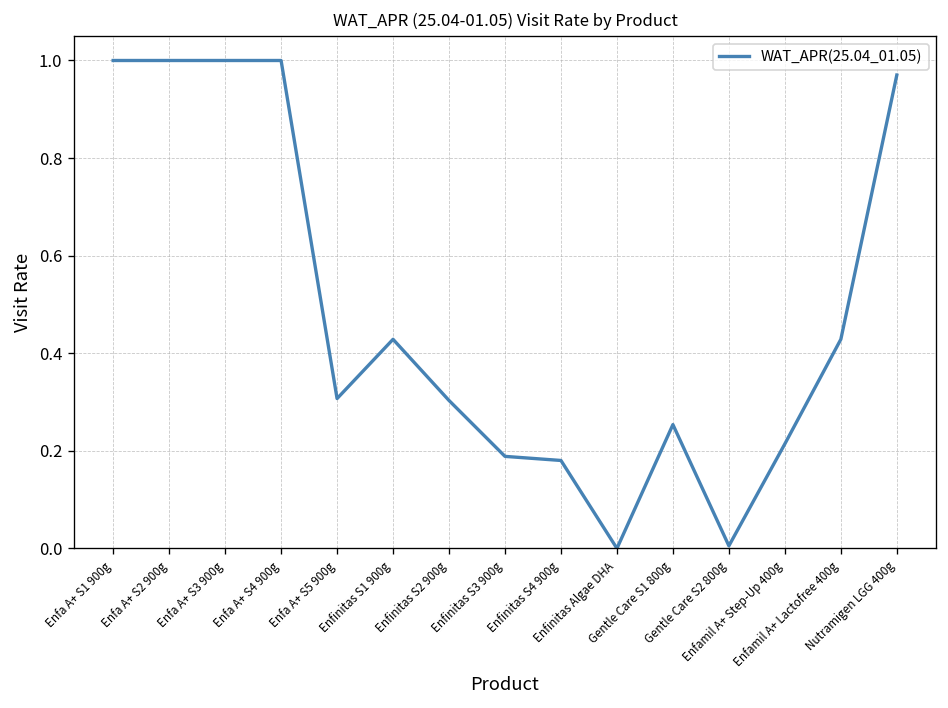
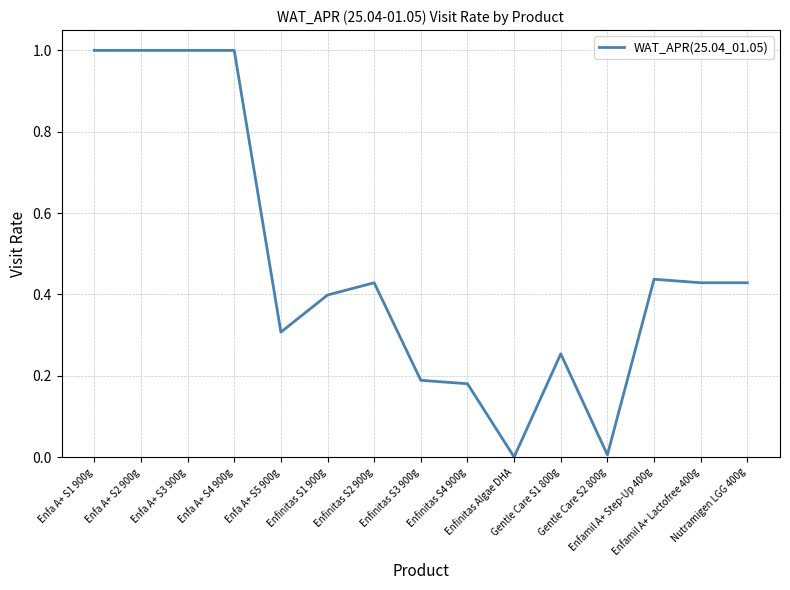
Enfinitas S1 900g: 0.43 -> 0.40
Enfinitas S2 900g: 0.30 -> 0.43
Enfamil A+ Step-Up 400g: 0.21 -> 0.44
Nutramigen LGG 400g: 0.97 -> 0.43
